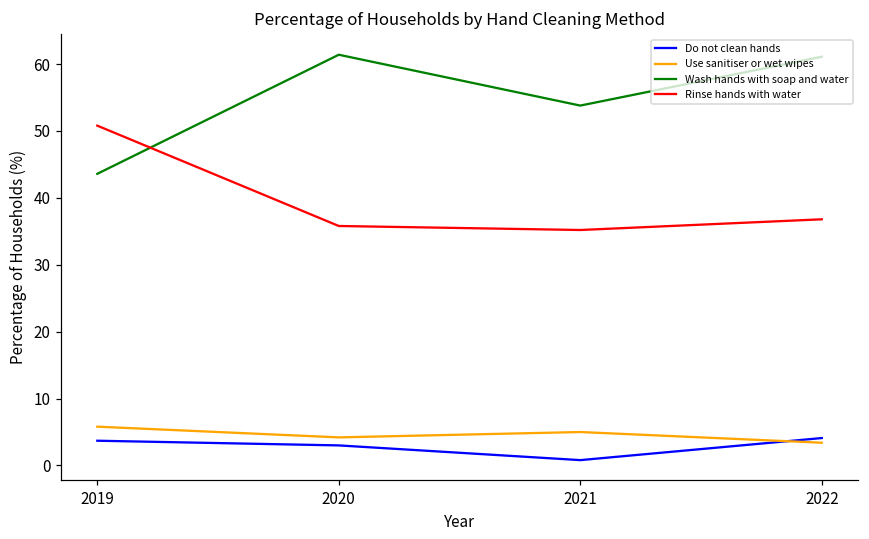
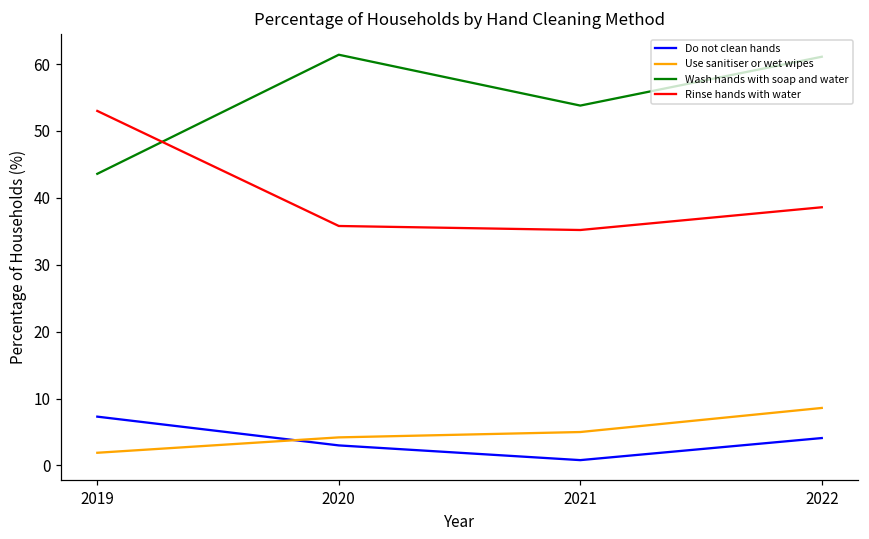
Do not clean hands, 2019: 4 -> 7
Use sanitiser or wet wipes, 2019: 6 -> 2
Rinse hands with water, 2019: 51 -> 53
Use sanitiser or wet wipes, 2022: 3 -> 9
Rinse hands with water, 2022: 37 -> 39
